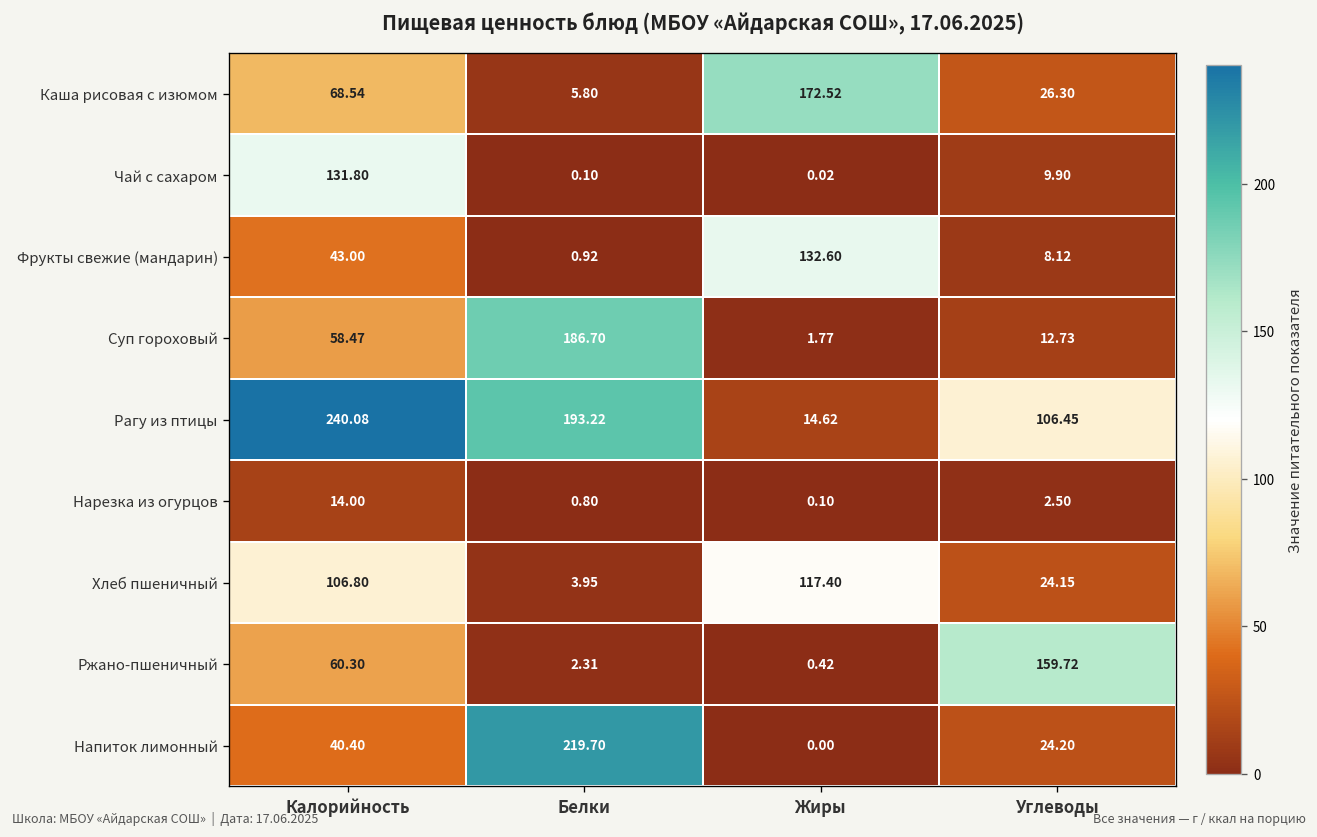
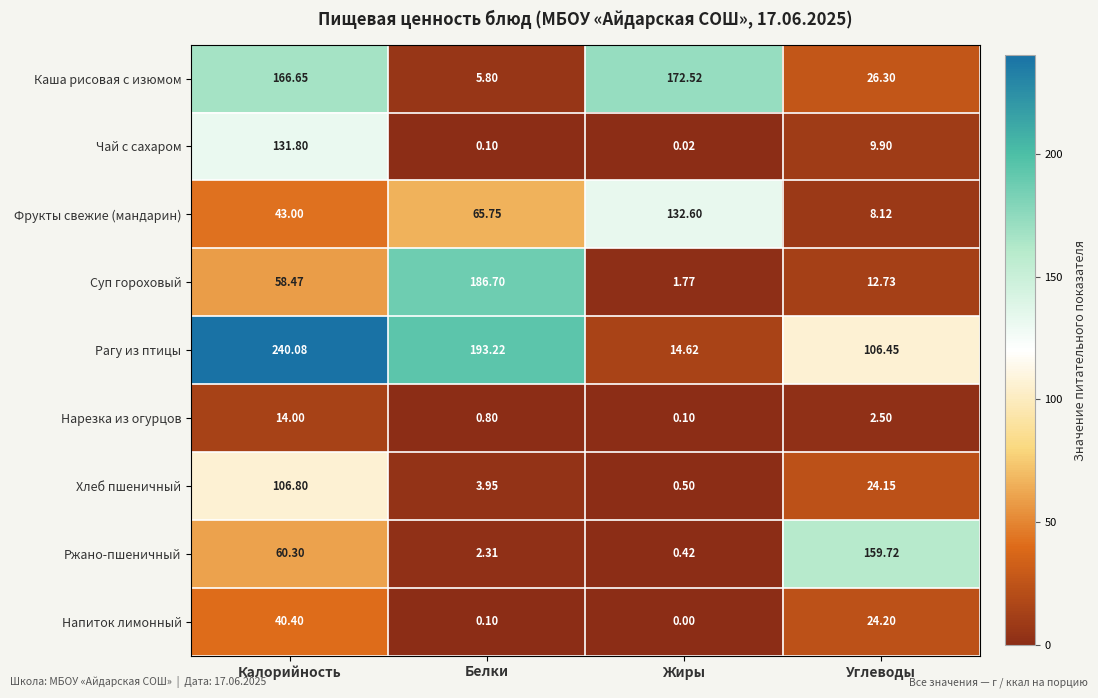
Каша рисовая с изюмом, Калорийность: 68.54 -> 166.65
Фрукты свежие (мандарин), Белки: 0.92 -> 65.75
Хлеб пшеничный, Жиры: 117.40 -> 0.50
Напиток лимонный, Белки: 219.70 -> 0.10
